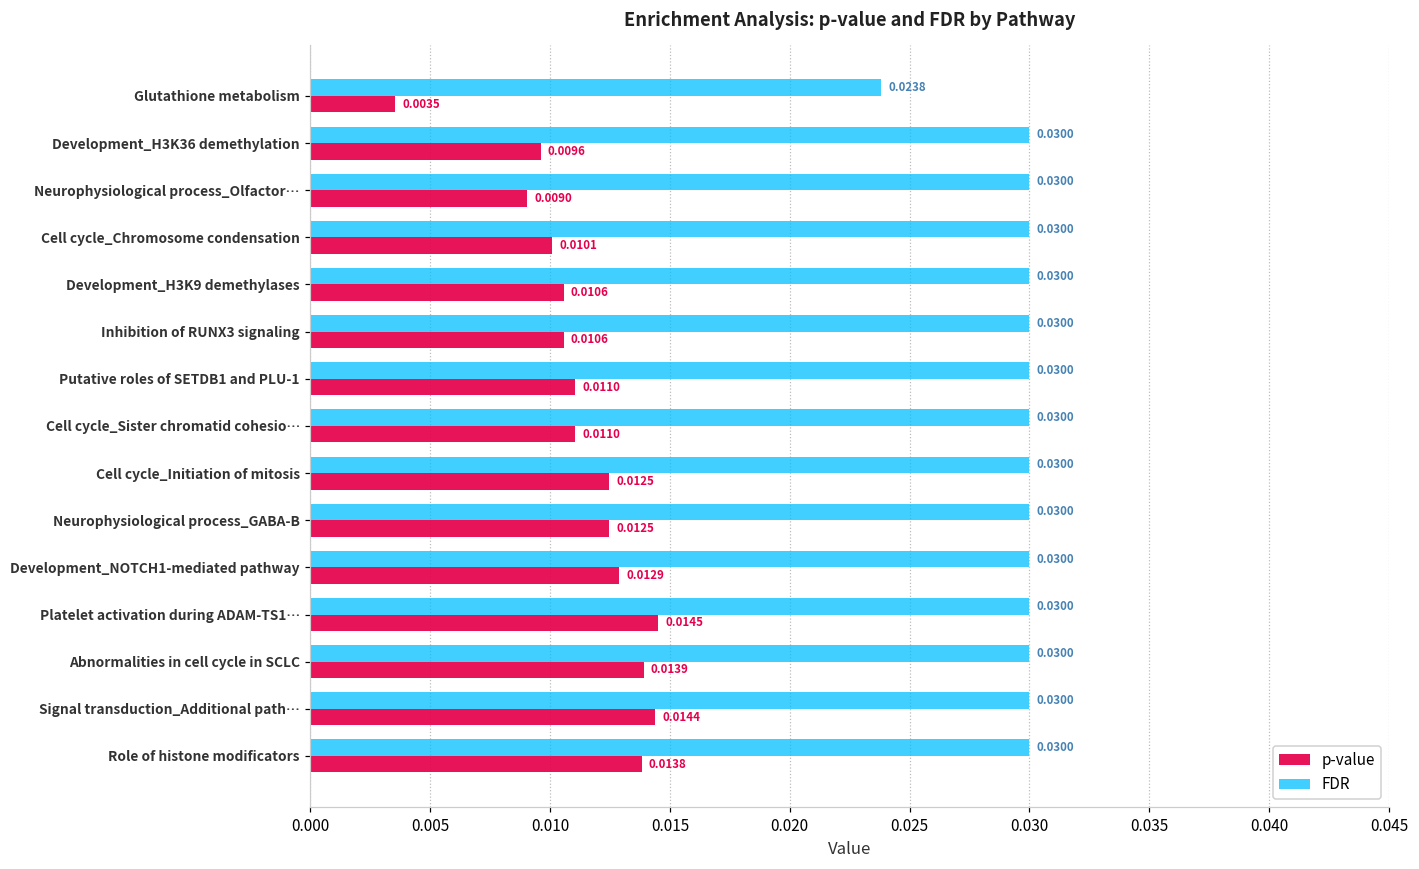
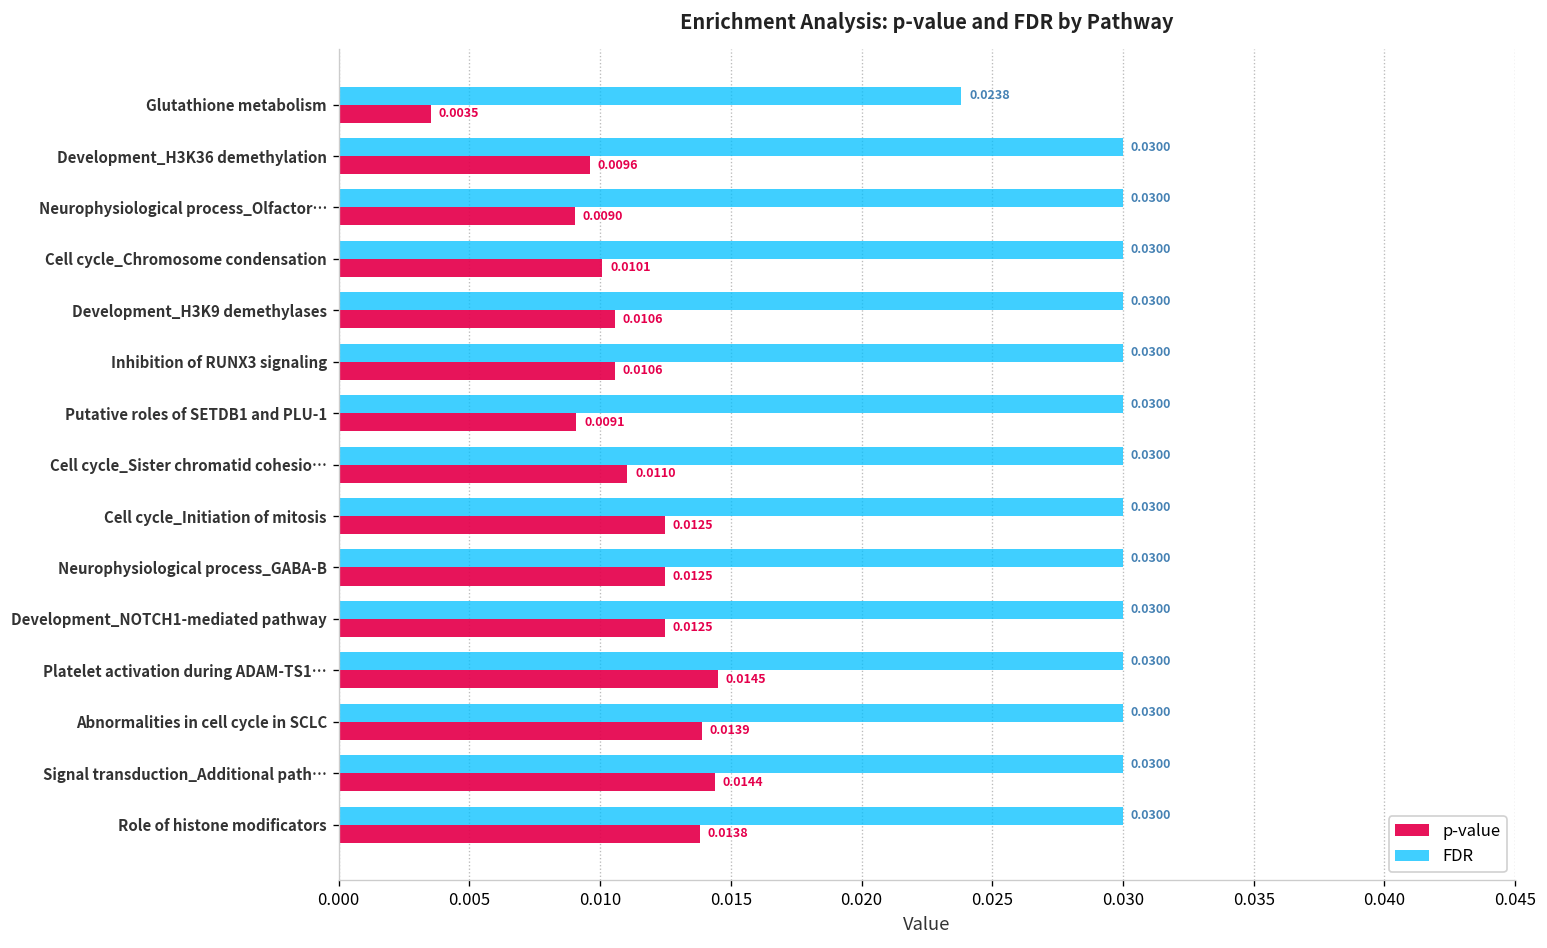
p-value, Putative roles of SETDB1 and PLU-1: 0.0110 -> 0.0091
p-value, Development_NOTCH1-mediated pathway: 0.0129 -> 0.0125
